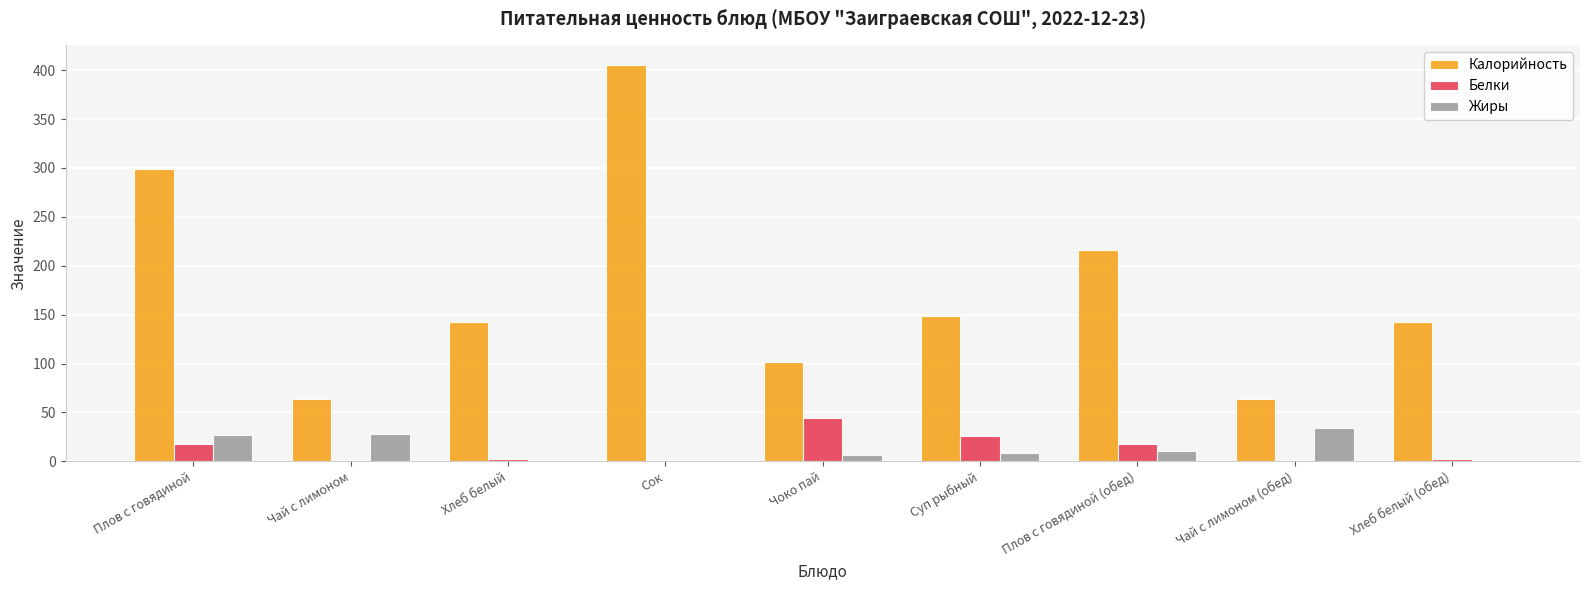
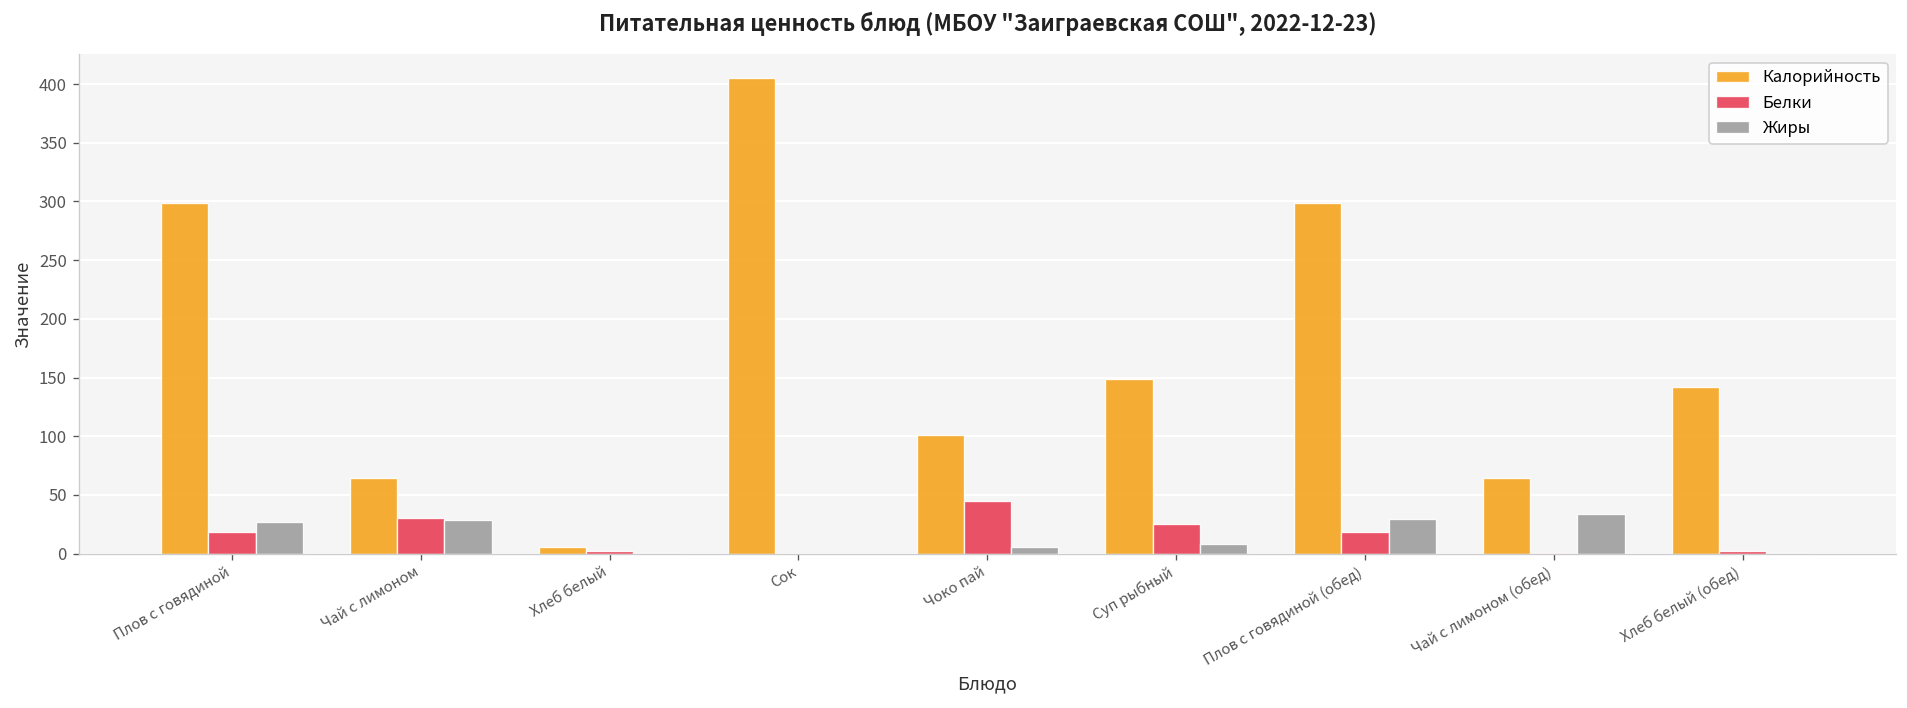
Белки, Чай с лимоном: 0 -> 30
Калорийность, Хлеб белый: 140 -> 10
Калорийность, Плов с говядиной (обед): 220 -> 300
Жиры, Плов с говядиной (обед): 10 -> 30
